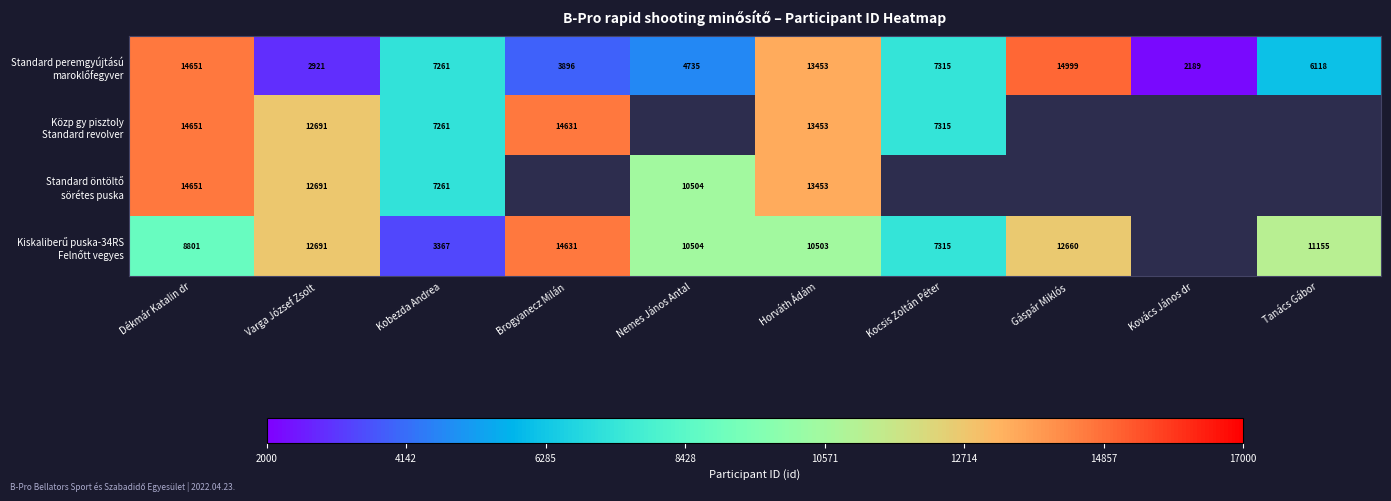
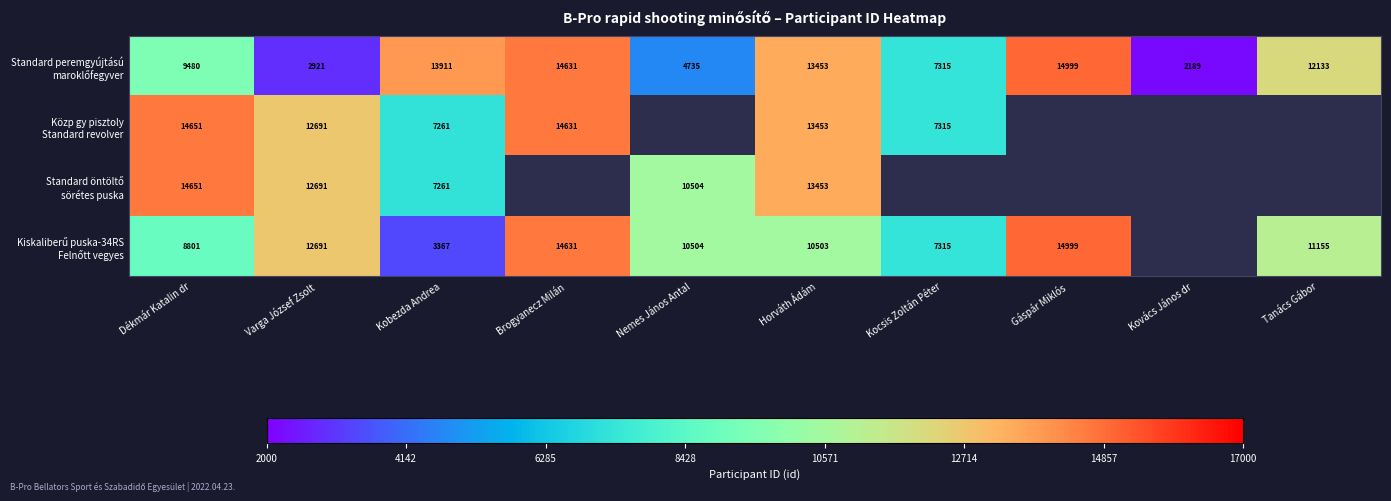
Standard peremgyújtású maroklőfegyver, Dékmár Katalin dr: 14651 -> 9480
Standard peremgyújtású maroklőfegyver, Kobezda Andrea: 7261 -> 13911
Standard peremgyújtású maroklőfegyver, Brogyanecz Milán: 3896 -> 14631
Standard peremgyújtású maroklőfegyver, Tanács Gábor: 6118 -> 12133
Kiskaliberű puska-34RS Felnőtt vegyes, Gáspár Miklós: 12660 -> 14999
